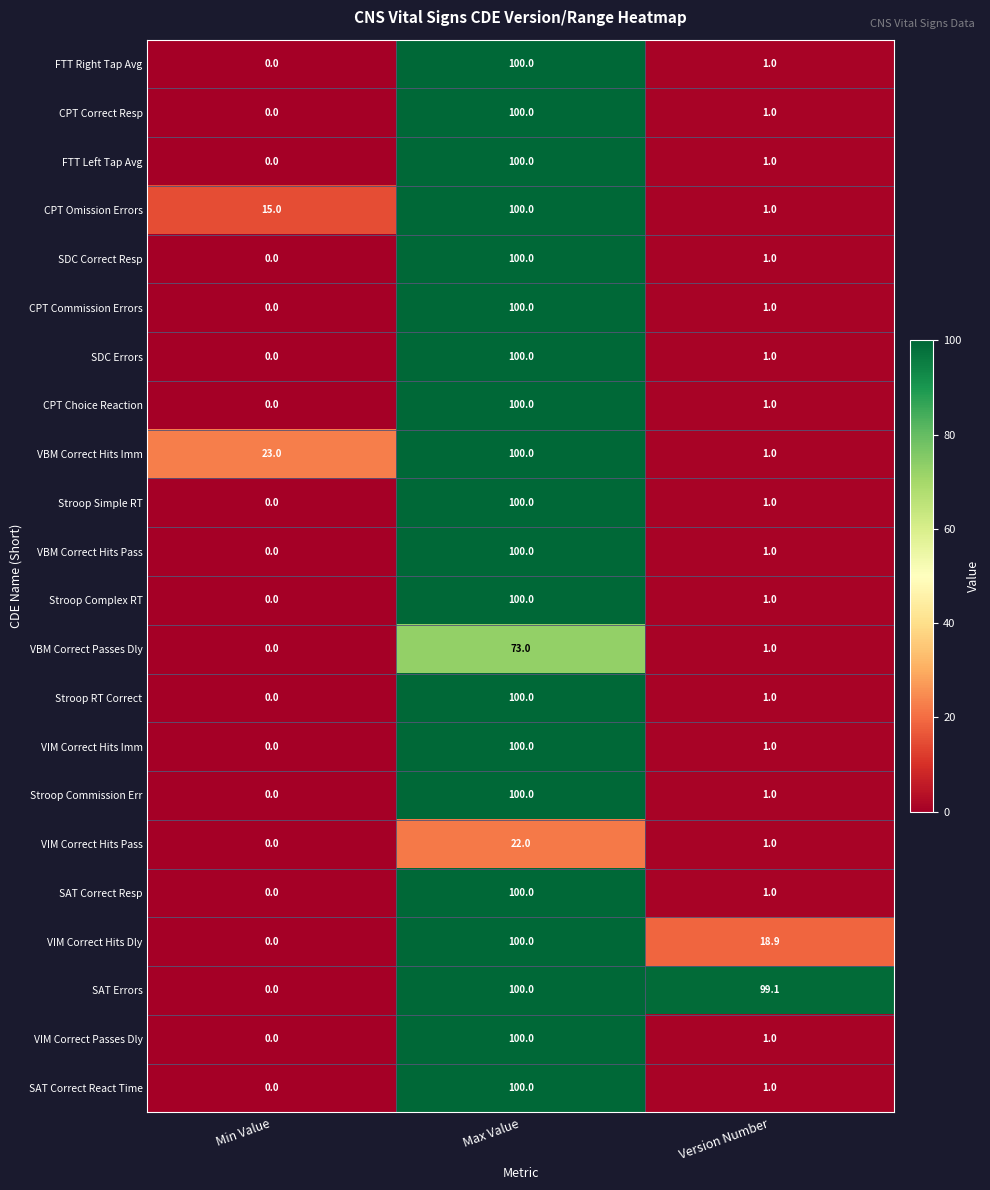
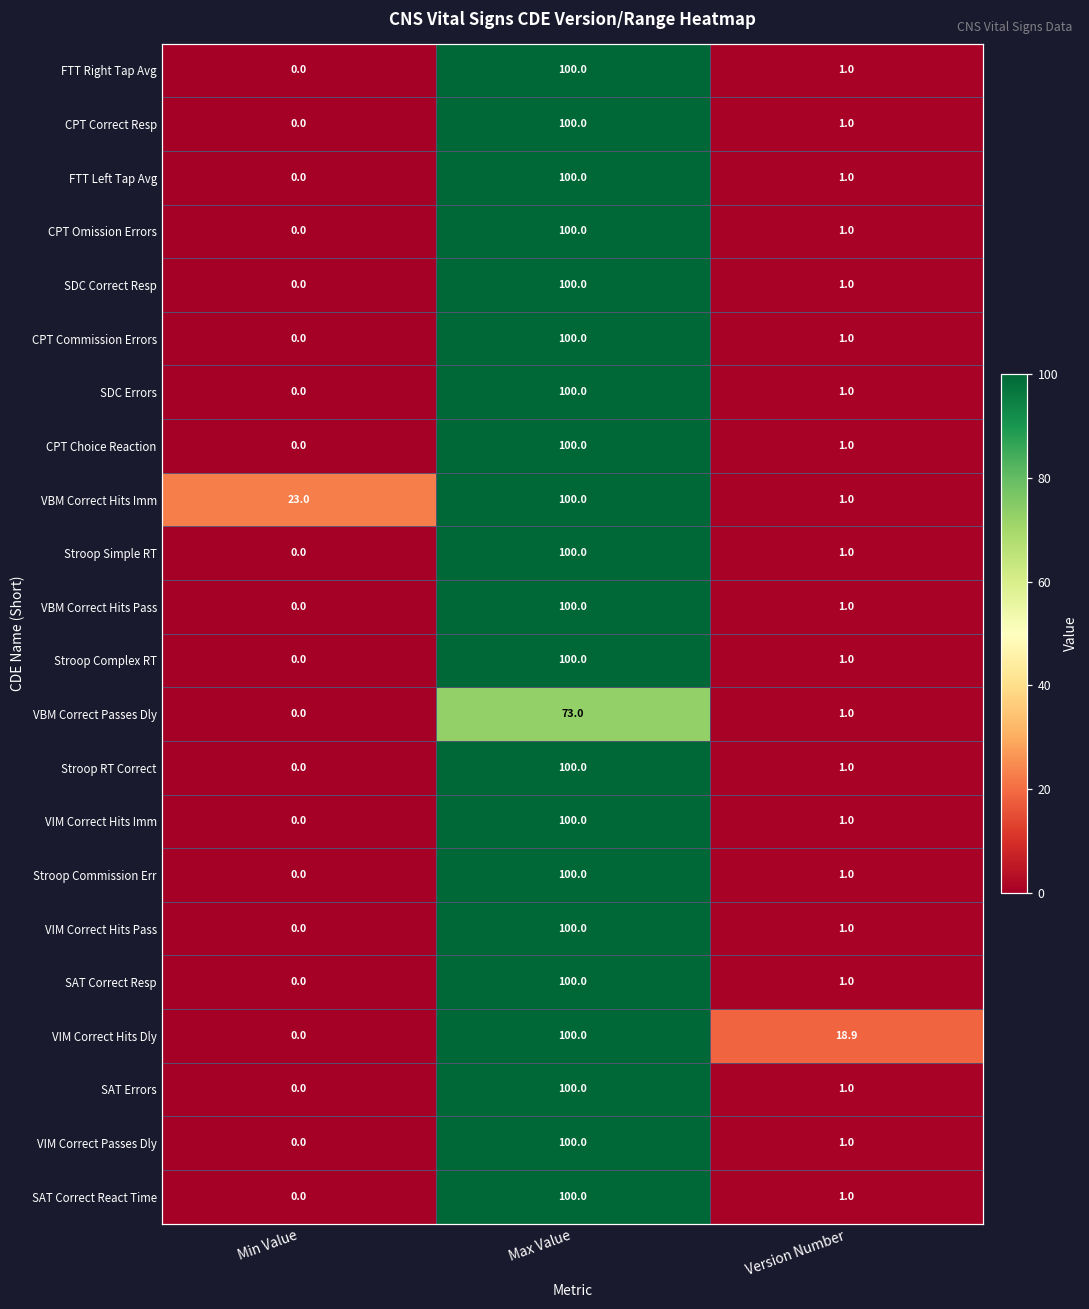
CPT Omission Errors, Min Value: 15.0 -> 0.0
VIM Correct Hits Pass, Max Value: 22.0 -> 100.0
SAT Errors, Version Number: 99.1 -> 1.0
